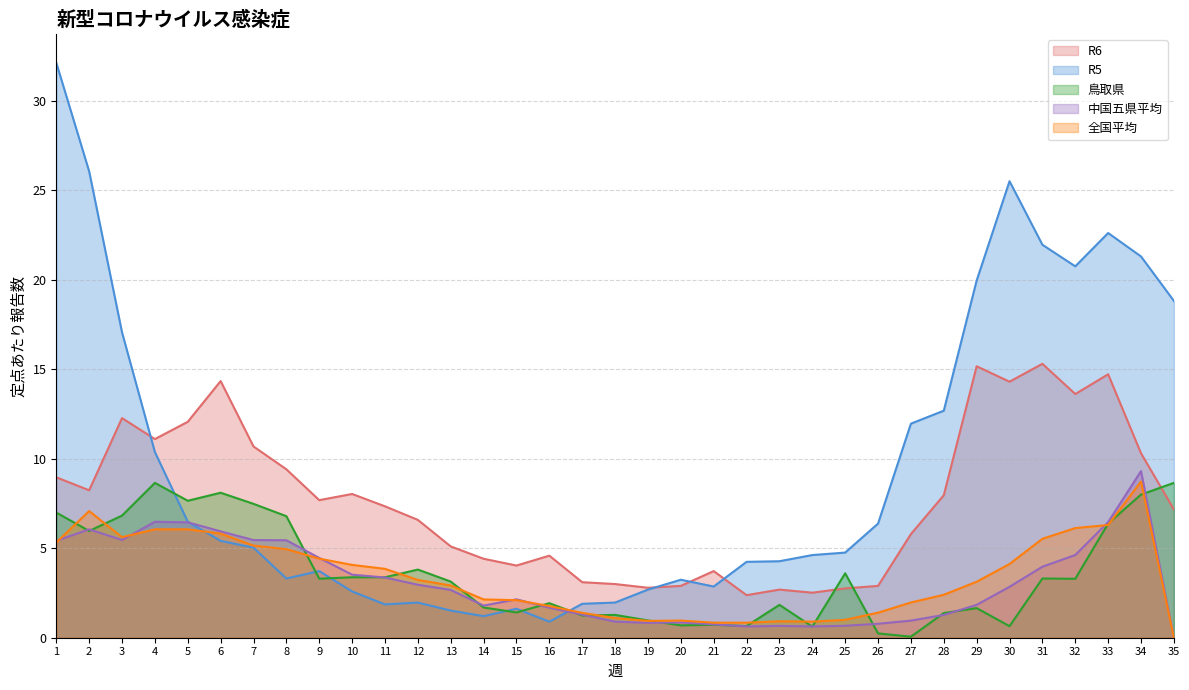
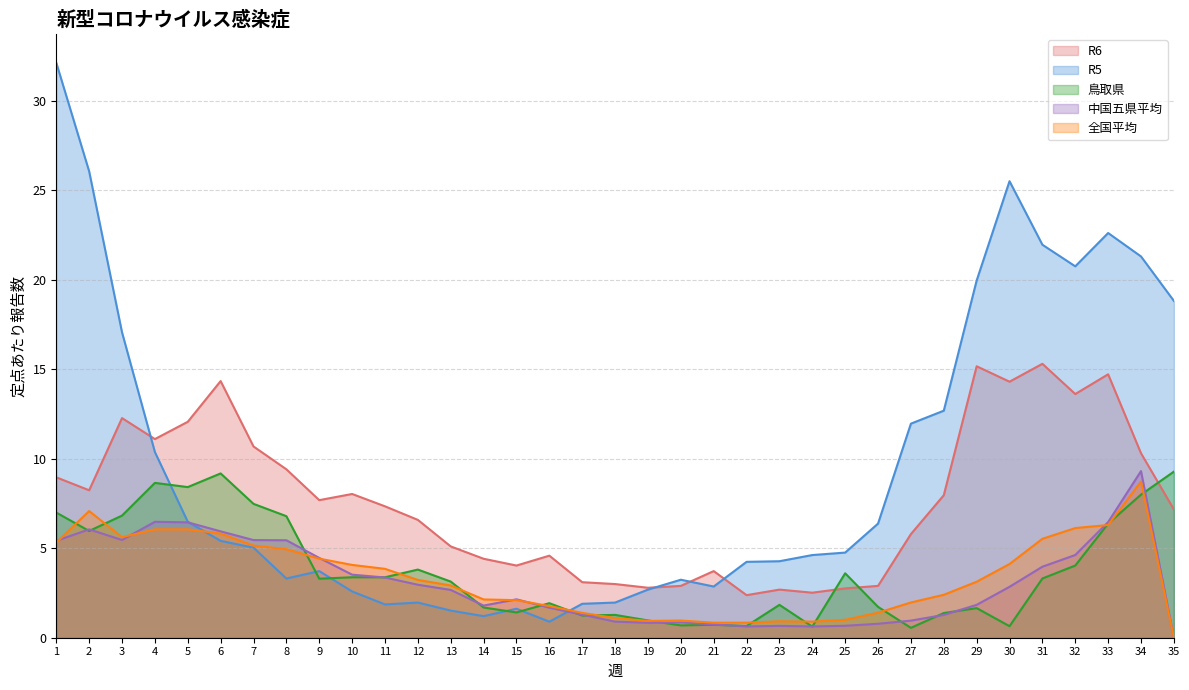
鳥取県, 5: 7.7 -> 8.4
鳥取県, 6: 8.1 -> 9.2
鳥取県, 26: 0.2 -> 1.7
鳥取県, 27: 0.1 -> 0.6
鳥取県, 32: 3.3 -> 4.0
鳥取県, 35: 8.7 -> 9.3
